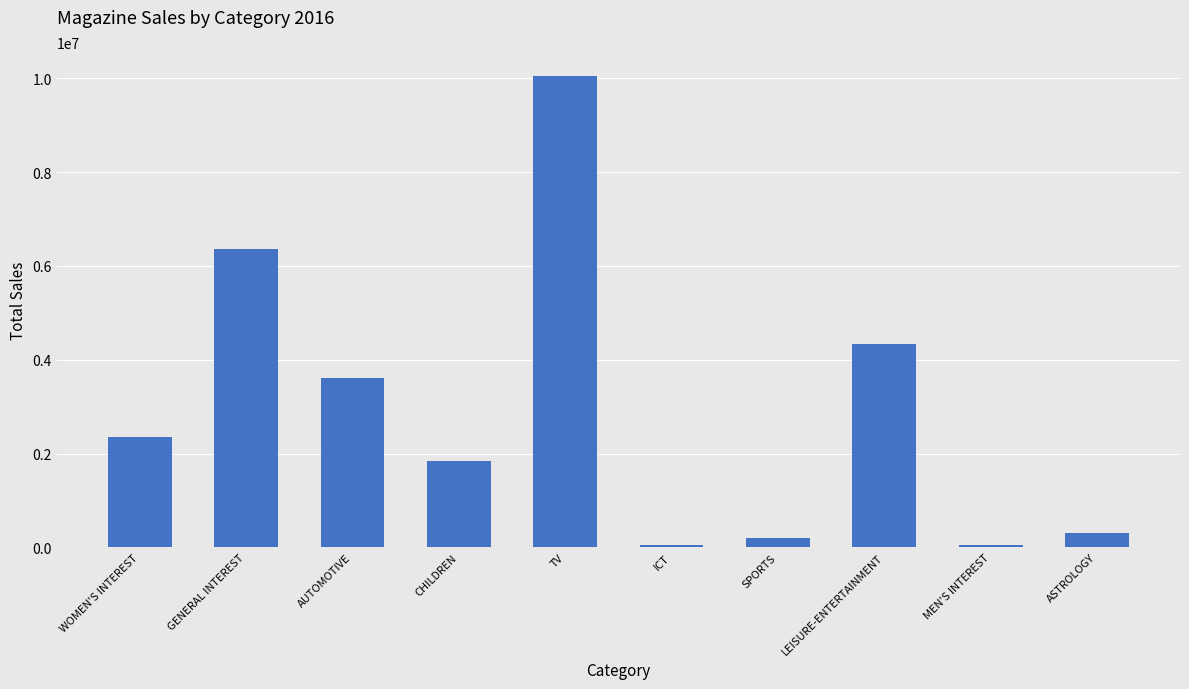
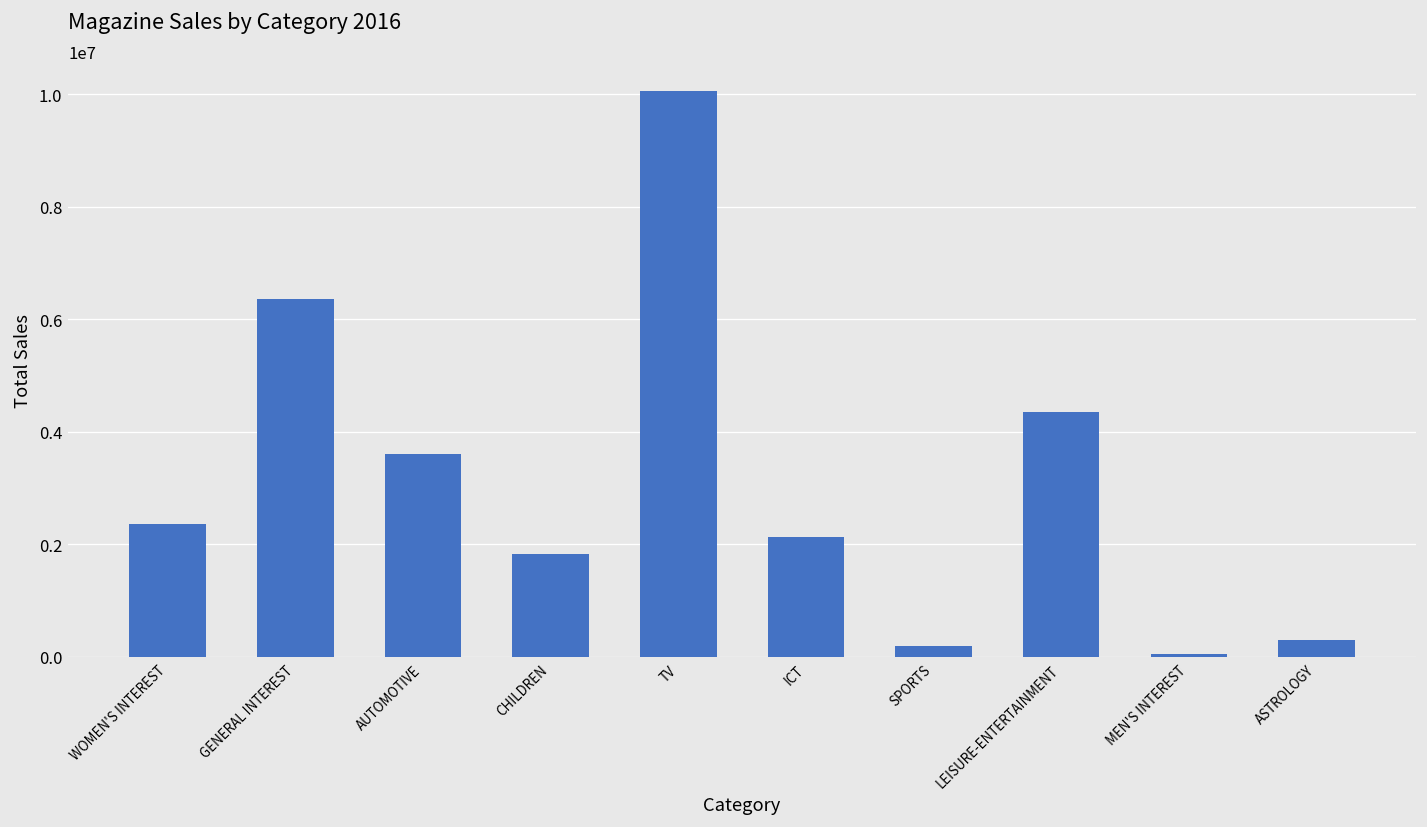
ICT: 0 -> 2100000
